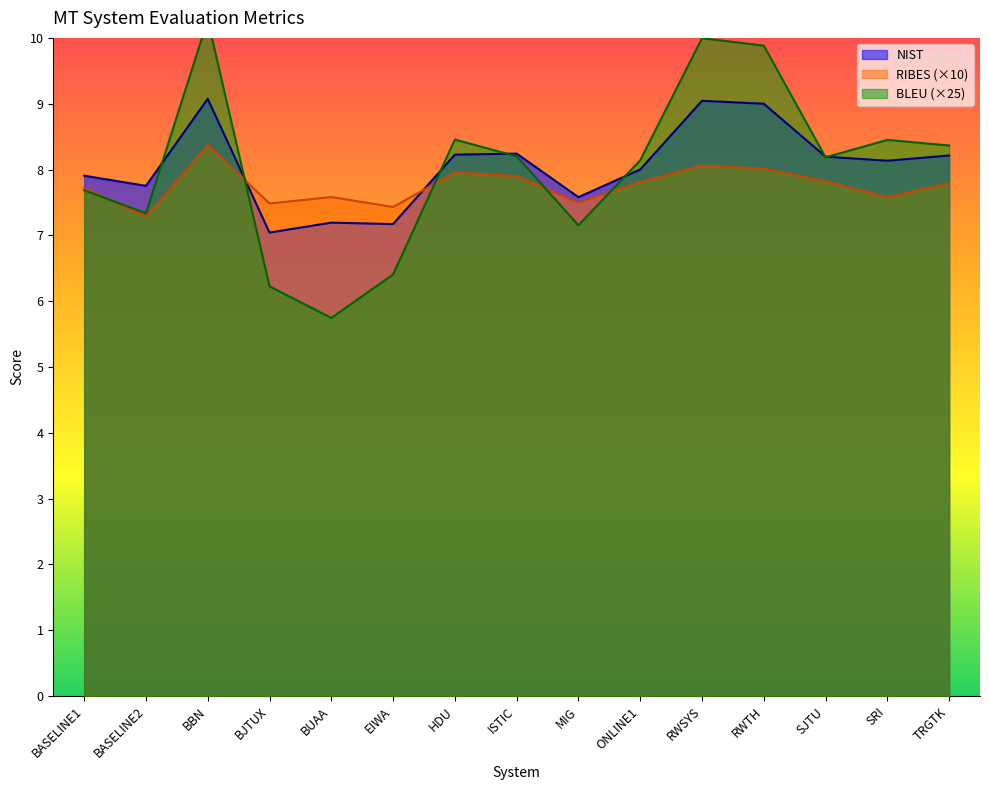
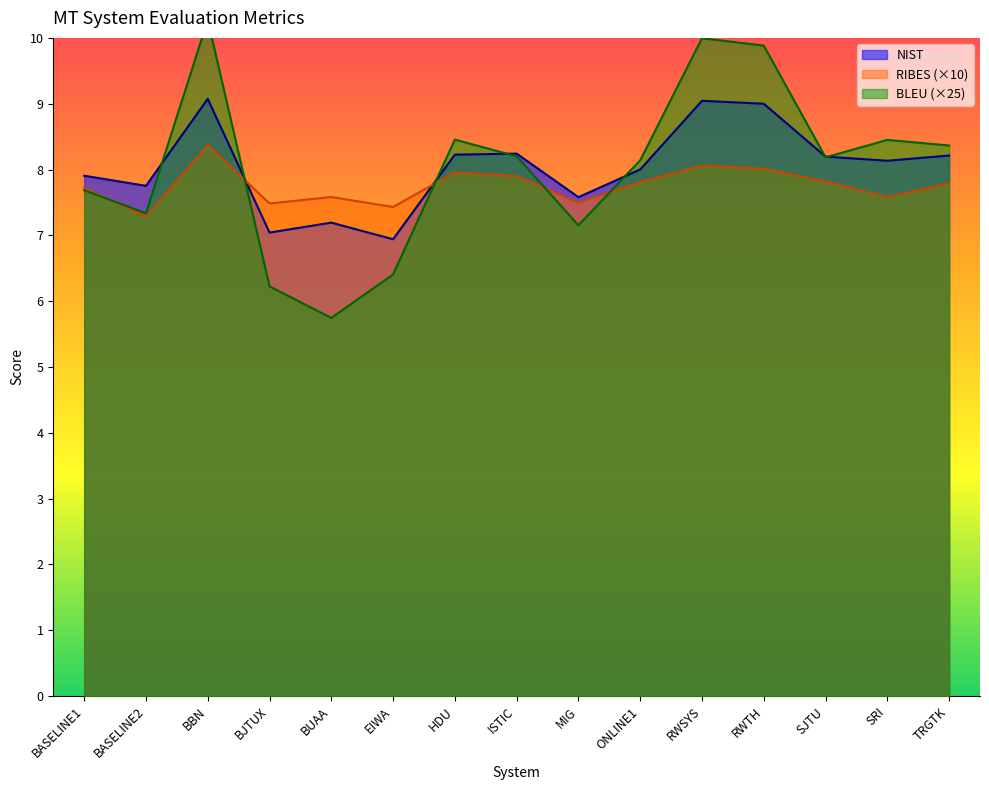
NIST, EIWA: 7.2 -> 6.9
